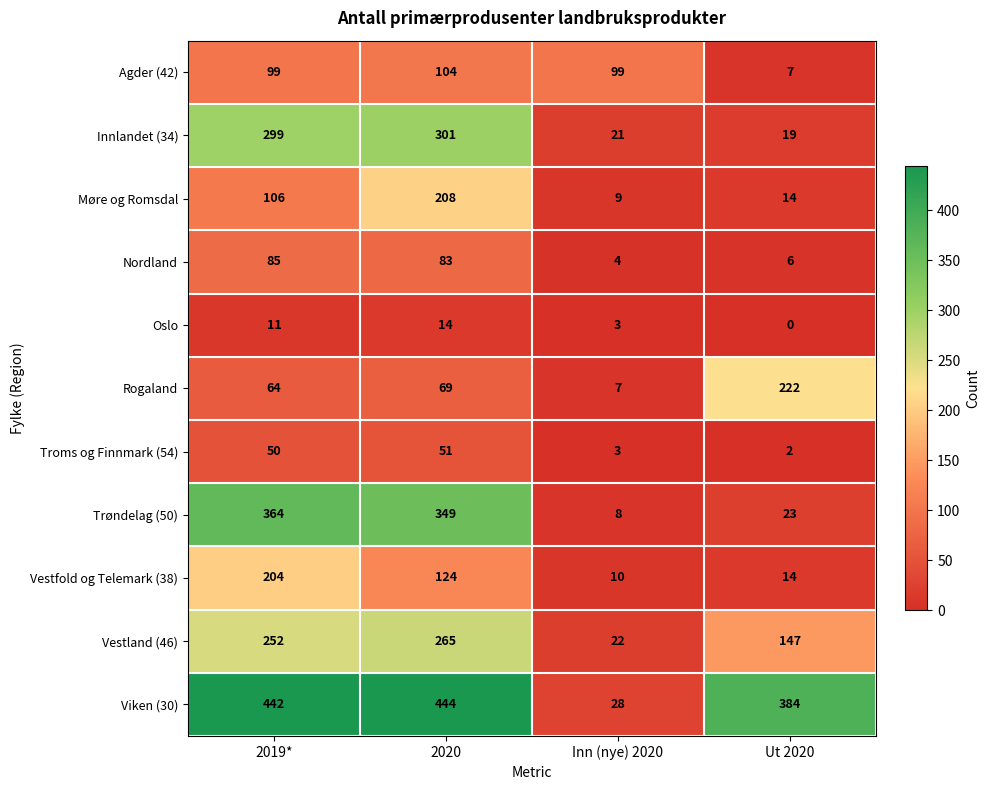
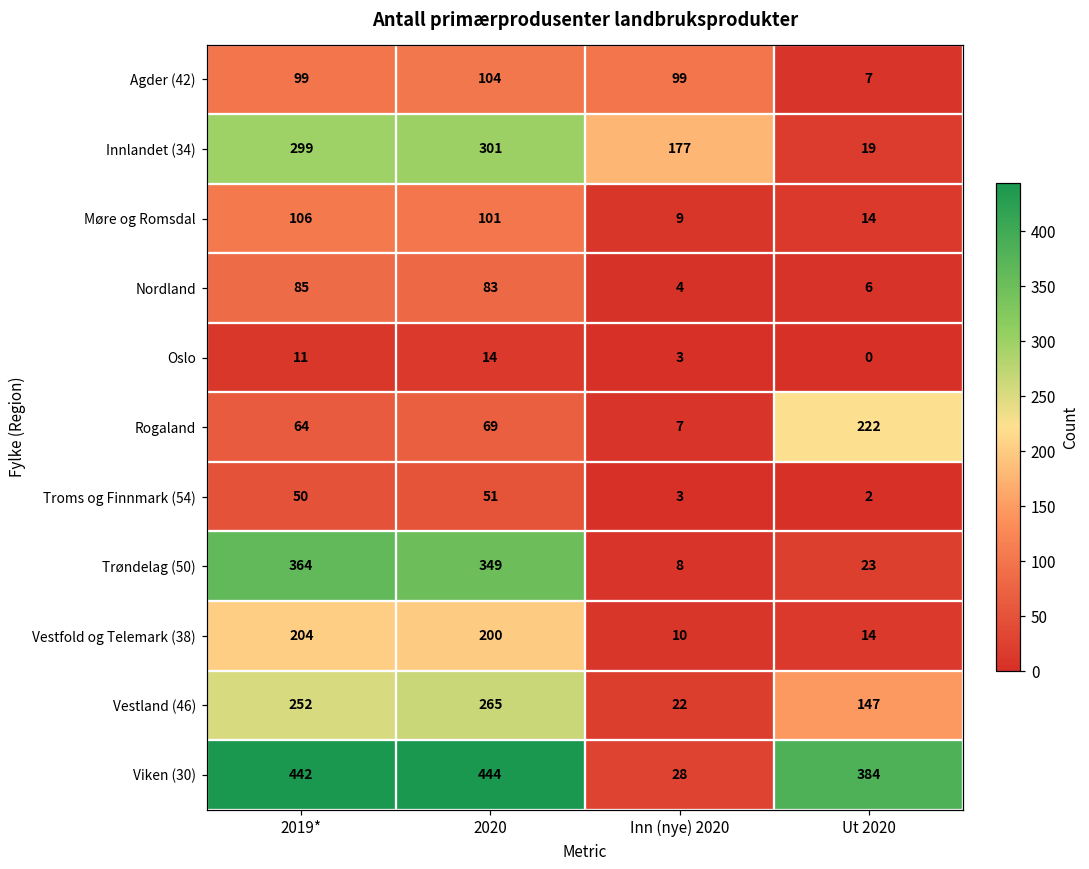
Innlandet (34), Inn (nye) 2020: 21 -> 177
Møre og Romsdal, 2020: 208 -> 101
Vestfold og Telemark (38), 2020: 124 -> 200
